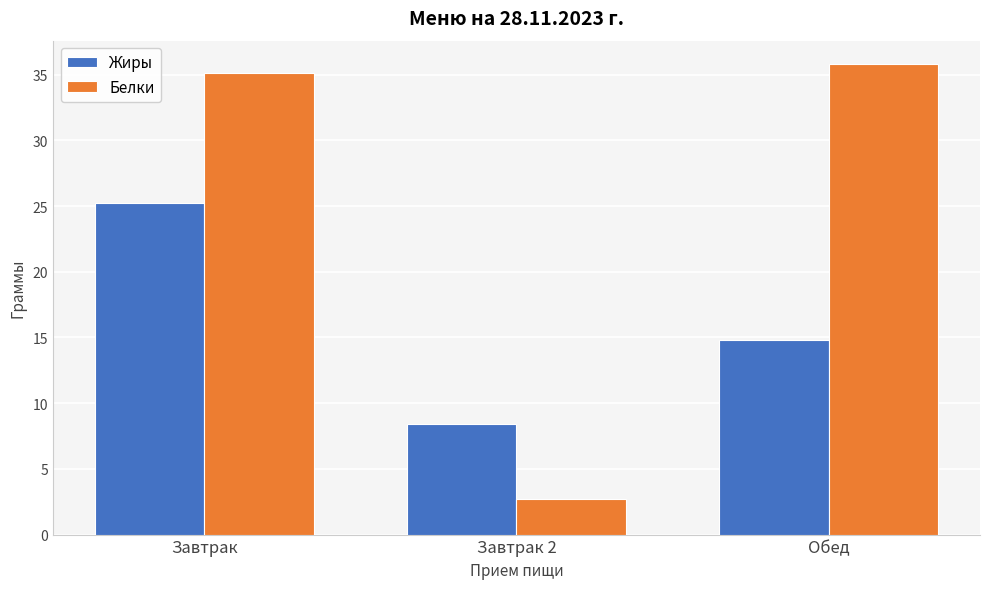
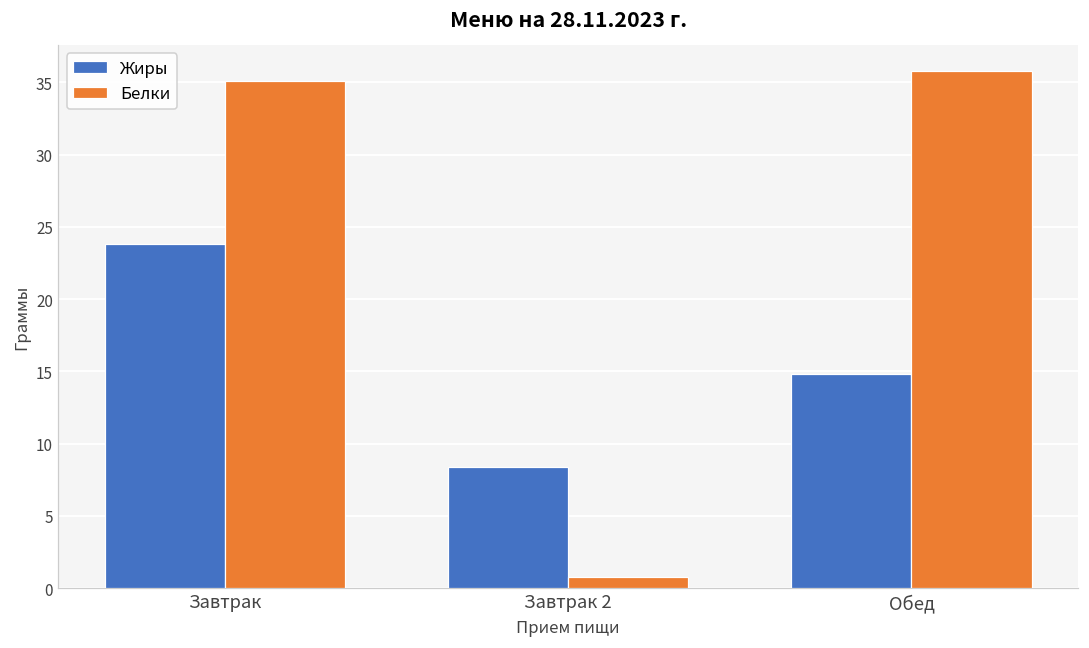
Жиры, Завтрак: 25.2 -> 23.8
Белки, Завтрак 2: 2.7 -> 0.8
